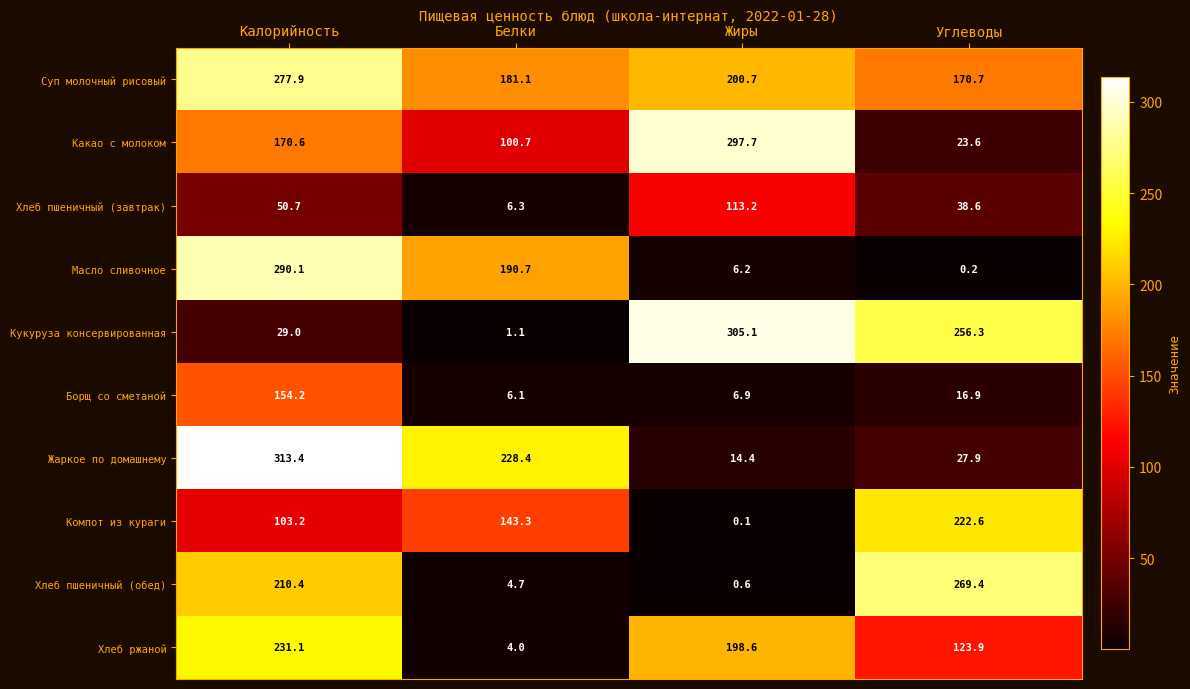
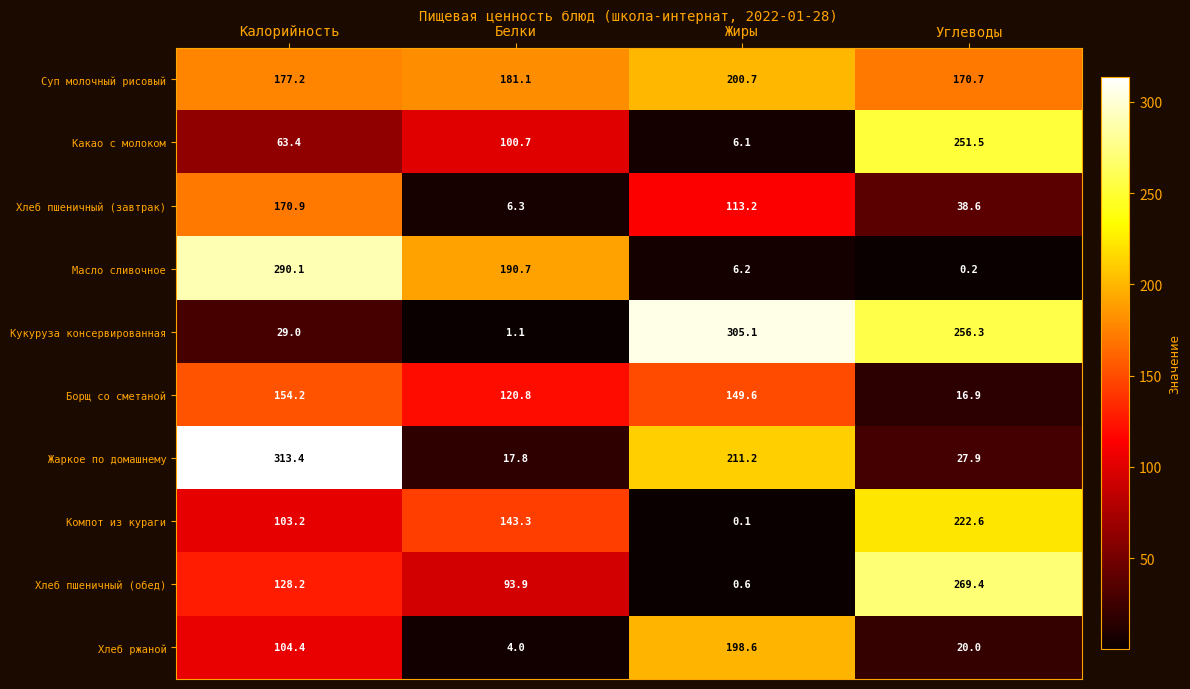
Суп молочный рисовый, Калорийность: 277.9 -> 177.2
Какао с молоком, Калорийность: 170.6 -> 63.4
Какао с молоком, Жиры: 297.7 -> 6.1
Какао с молоком, Углеводы: 23.6 -> 251.5
Хлеб пшеничный (завтрак), Калорийность: 50.7 -> 170.9
Борщ со сметаной, Белки: 6.1 -> 120.8
Борщ со сметаной, Жиры: 6.9 -> 149.6
Жаркое по домашнему, Белки: 228.4 -> 17.8
Жаркое по домашнему, Жиры: 14.4 -> 211.2
Хлеб пшеничный (обед), Калорийность: 210.4 -> 128.2
Хлеб пшеничный (обед), Белки: 4.7 -> 93.9
Хлеб ржаной, Калорийность: 231.1 -> 104.4
Хлеб ржаной, Углеводы: 123.9 -> 20.0
